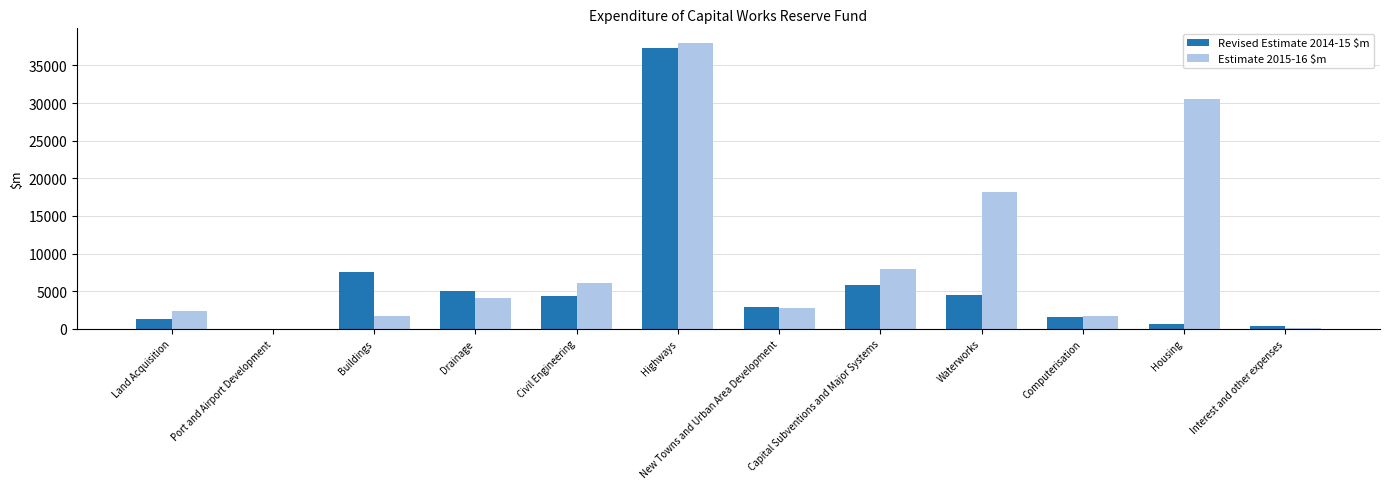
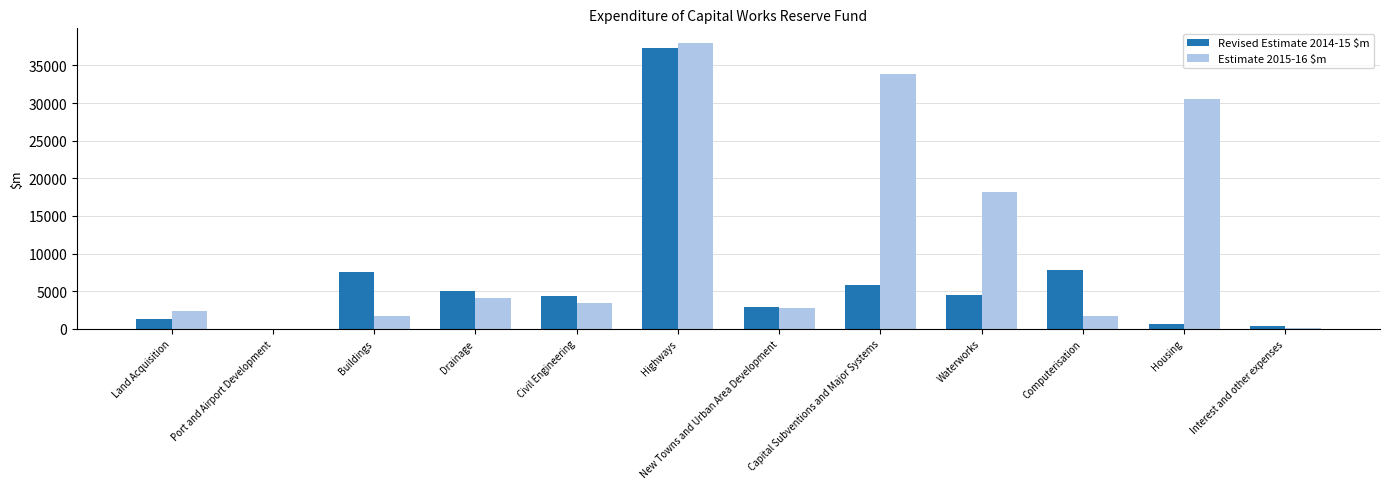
Estimate 2015-16 $m, Civil Engineering: 6000 -> 3000
Estimate 2015-16 $m, Capital Subventions and Major Systems: 8000 -> 34000
Revised Estimate 2014-15 $m, Computerisation: 2000 -> 8000
